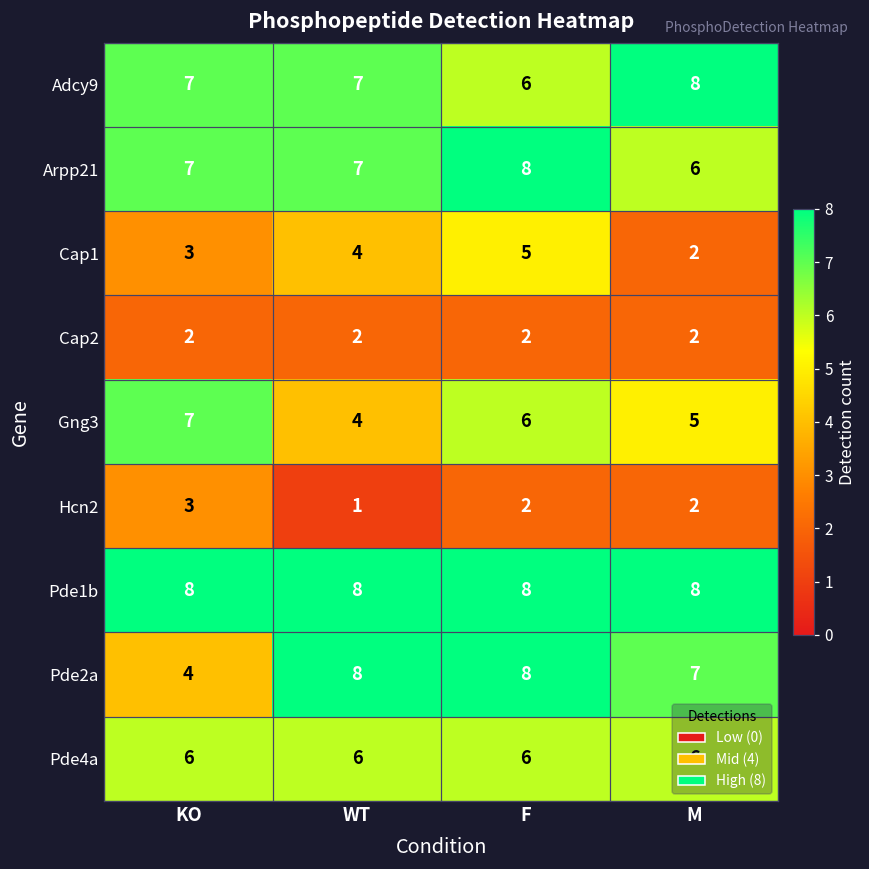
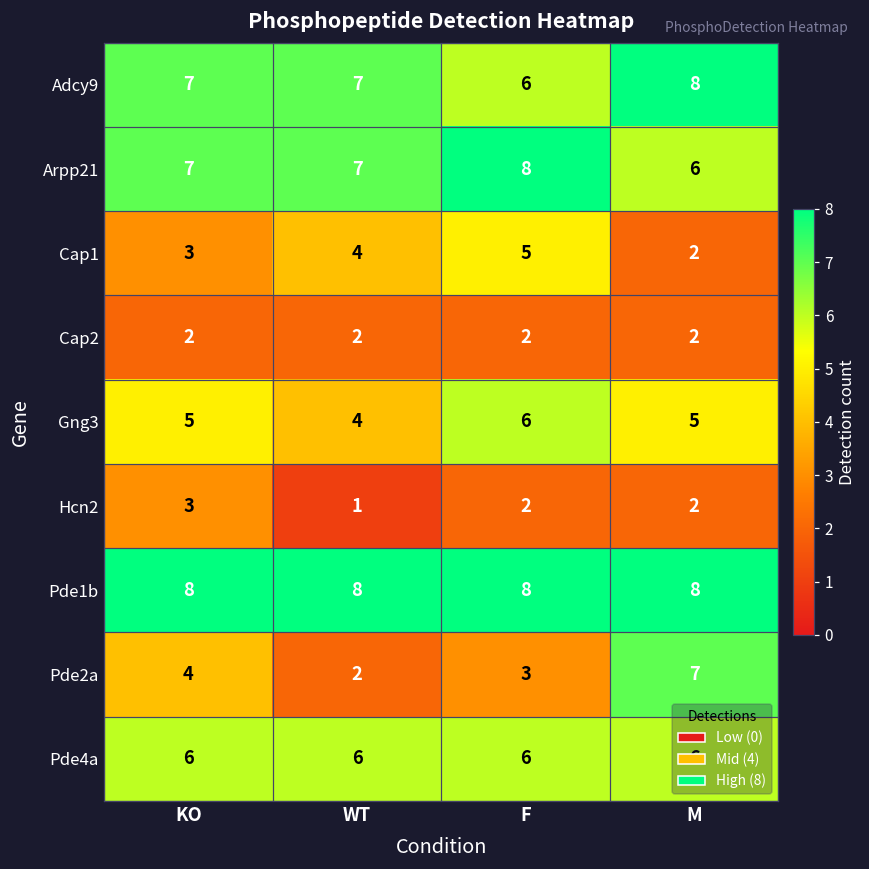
Gng3, KO: 7 -> 5
Pde2a, WT: 8 -> 2
Pde2a, F: 8 -> 3
